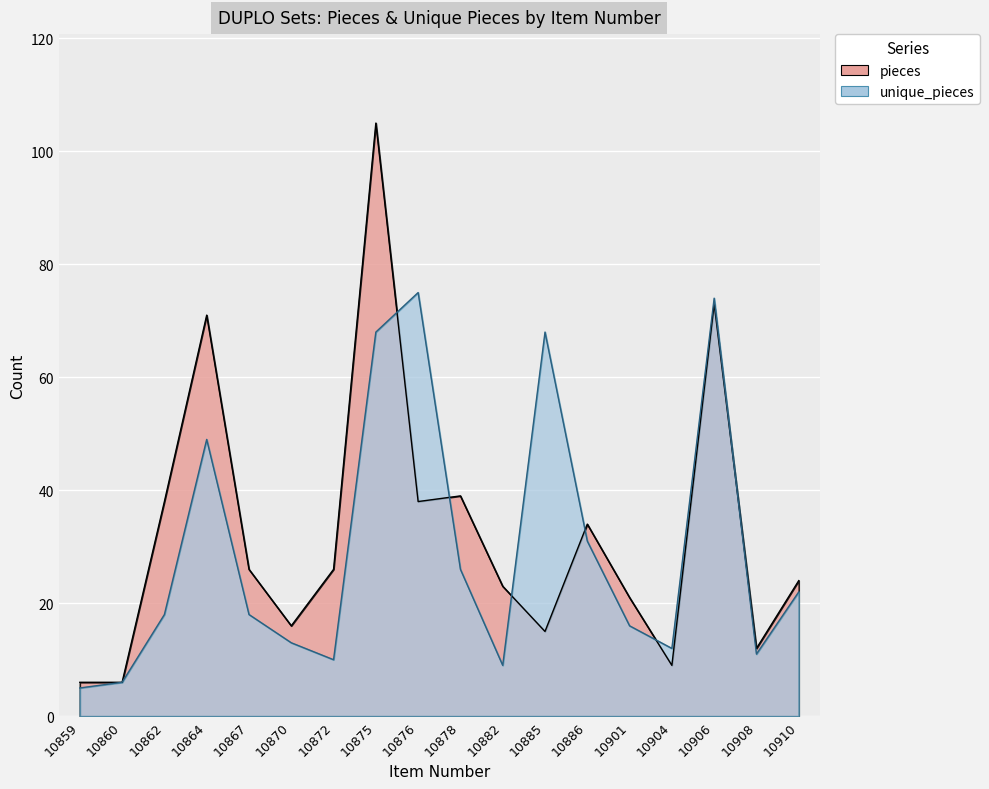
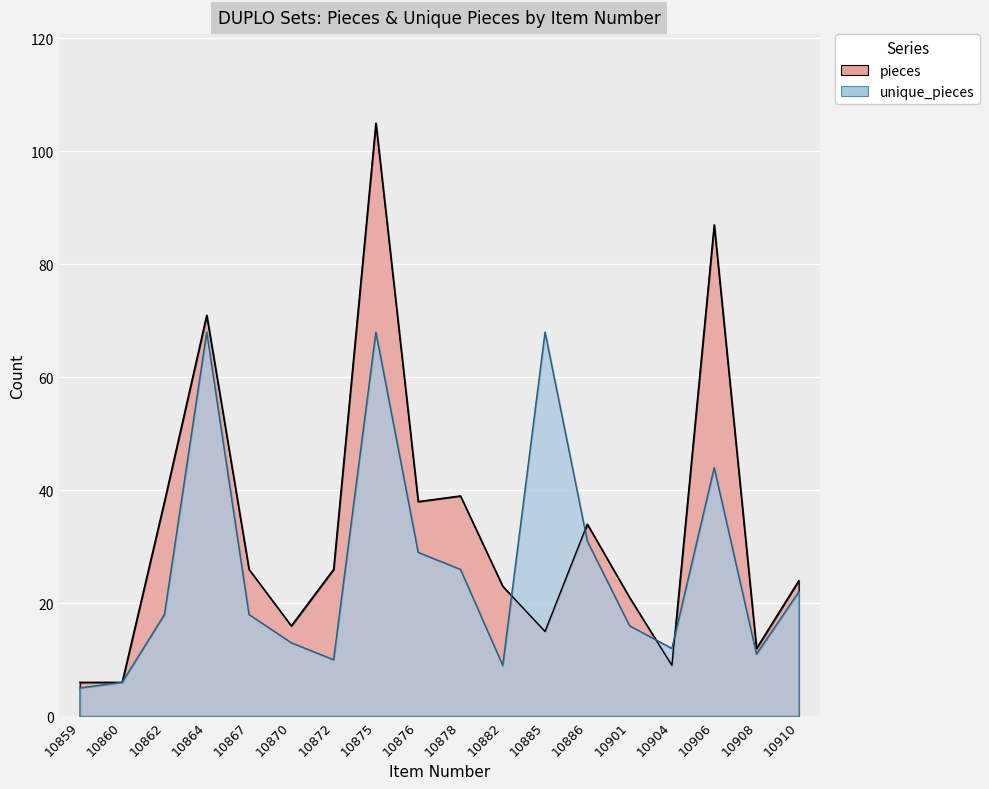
unique_pieces, 10864: 49 -> 68
unique_pieces, 10876: 75 -> 29
pieces, 10906: 73 -> 87
unique_pieces, 10906: 74 -> 44
